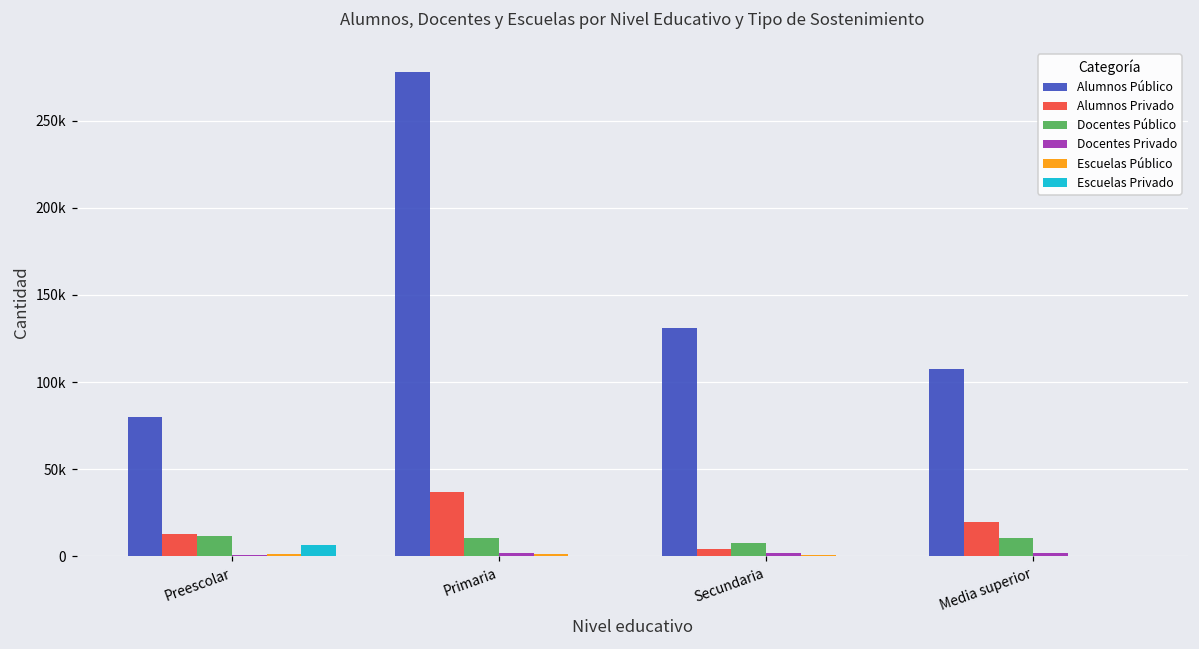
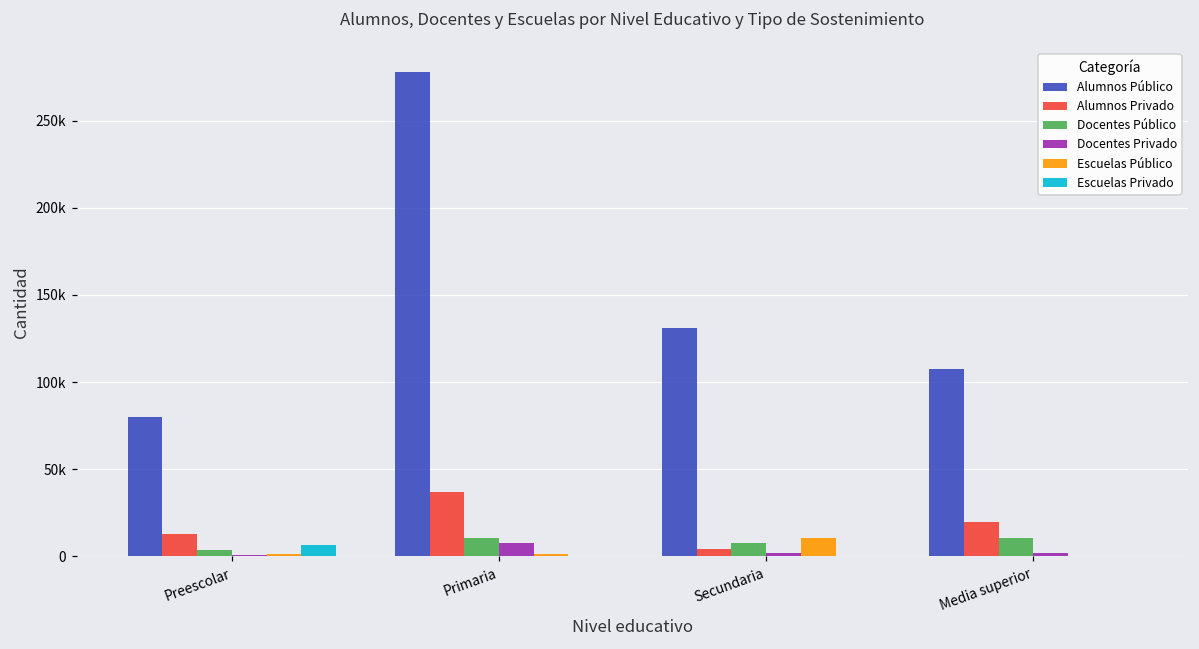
Docentes Público, Preescolar: 12000 -> 4000
Docentes Privado, Primaria: 2000 -> 8000
Escuelas Público, Secundaria: 1000 -> 11000
